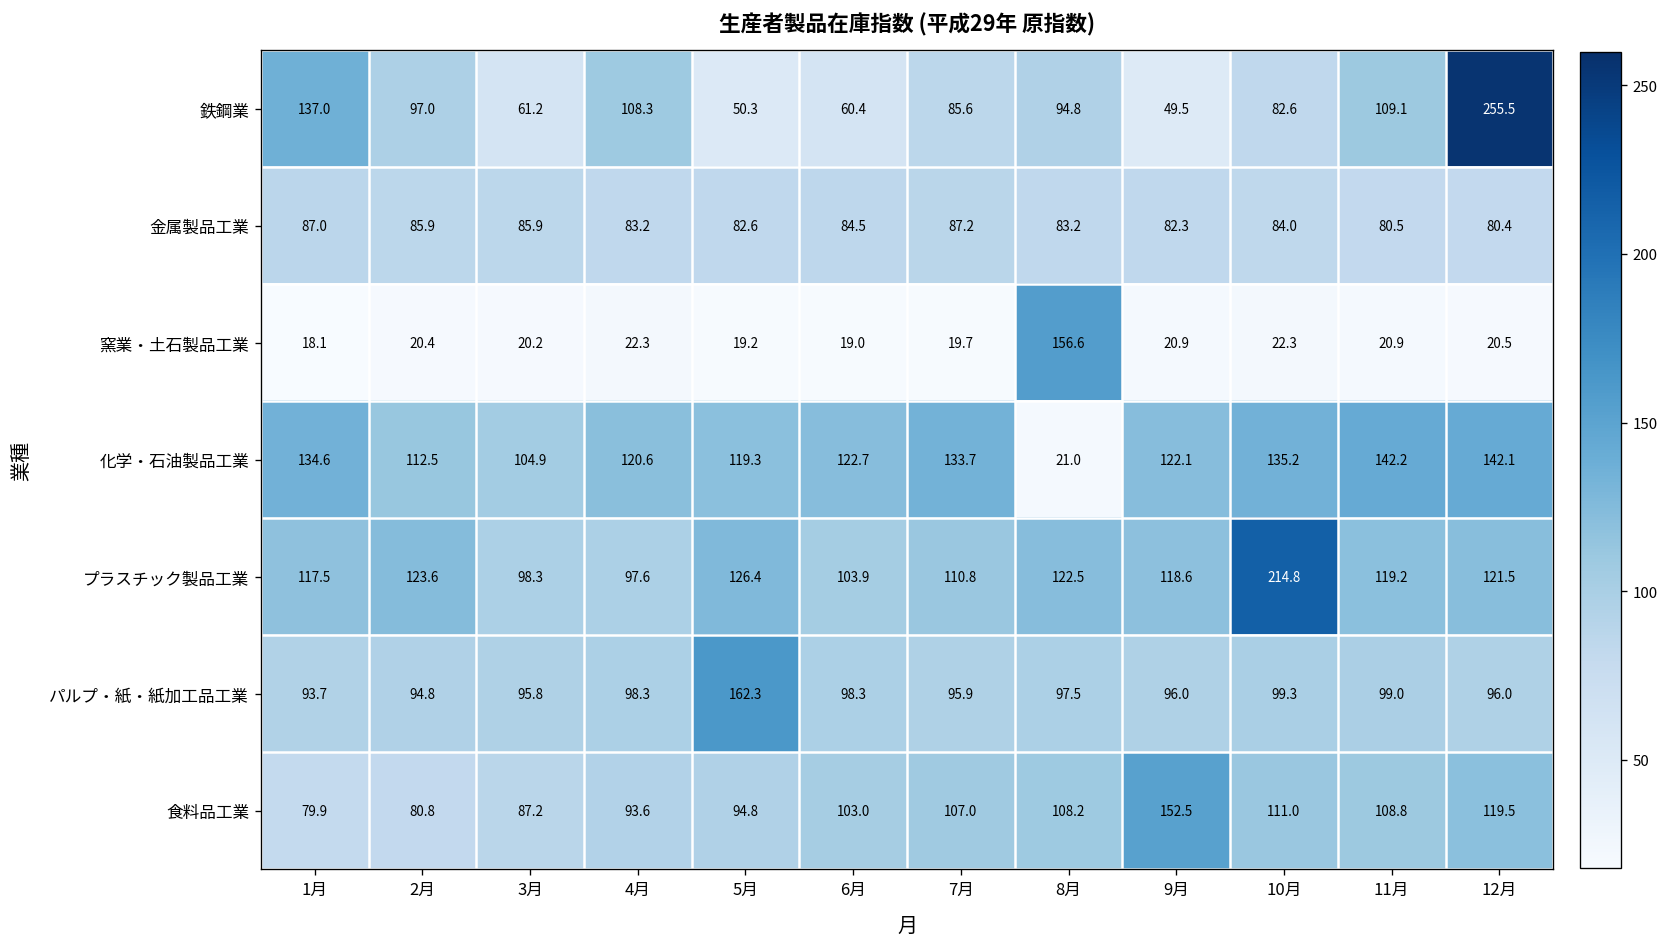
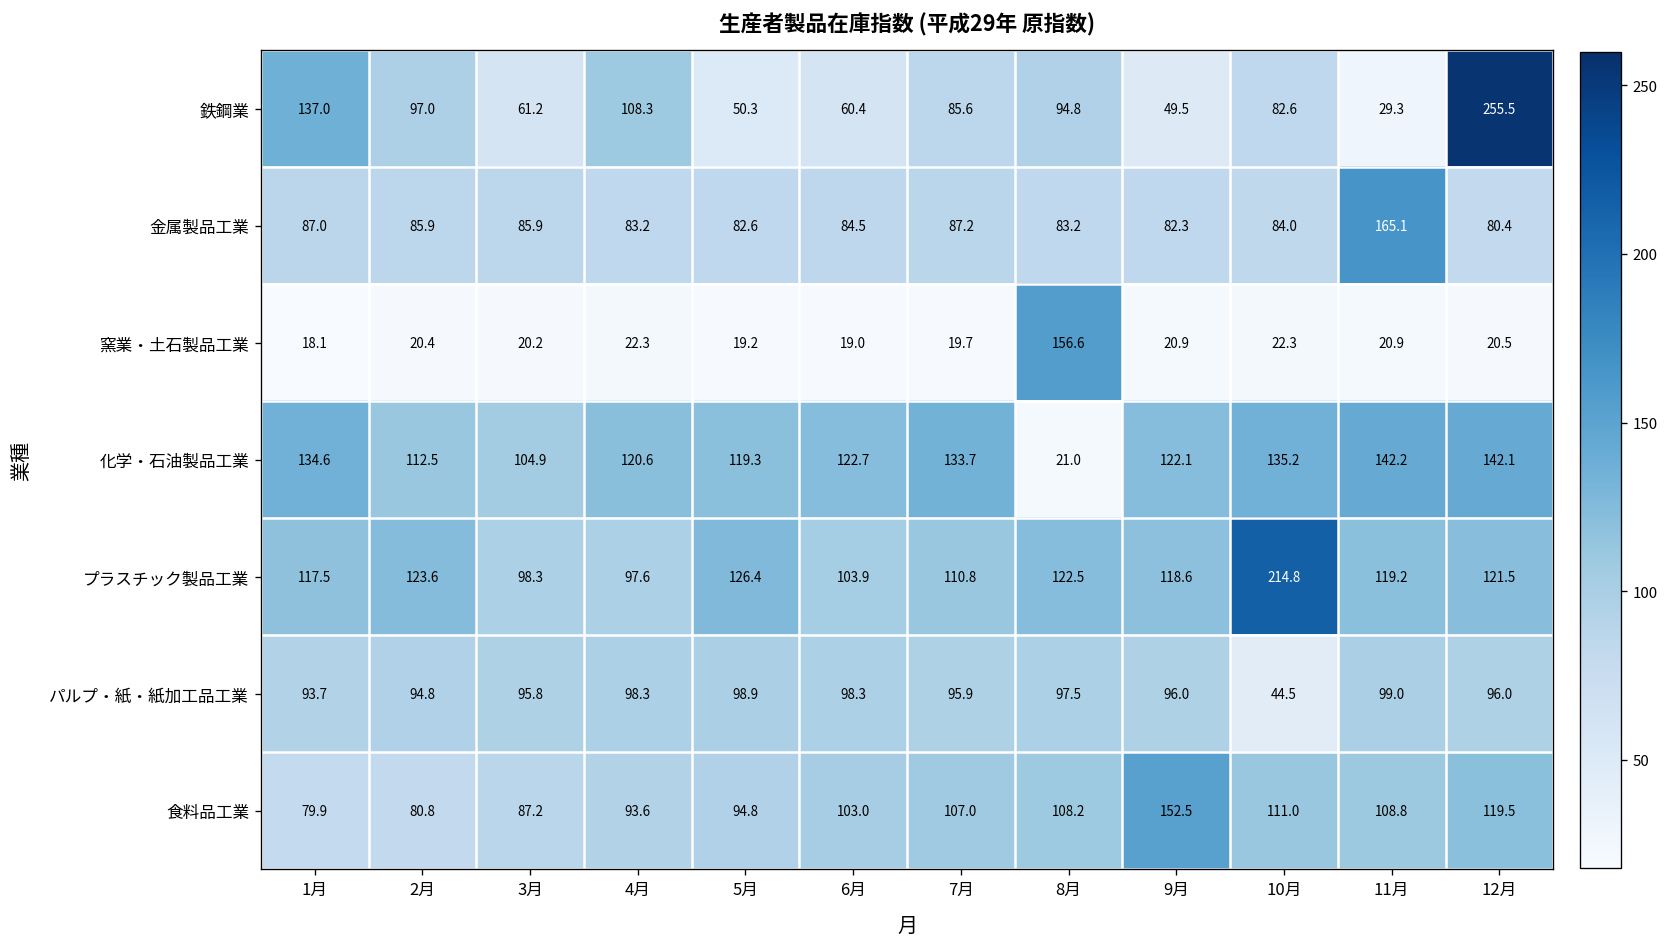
鉄鋼業, 11月: 109.1 -> 29.3
金属製品工業, 11月: 80.5 -> 165.1
パルプ・紙・紙加工品工業, 5月: 162.3 -> 98.9
パルプ・紙・紙加工品工業, 10月: 99.3 -> 44.5
